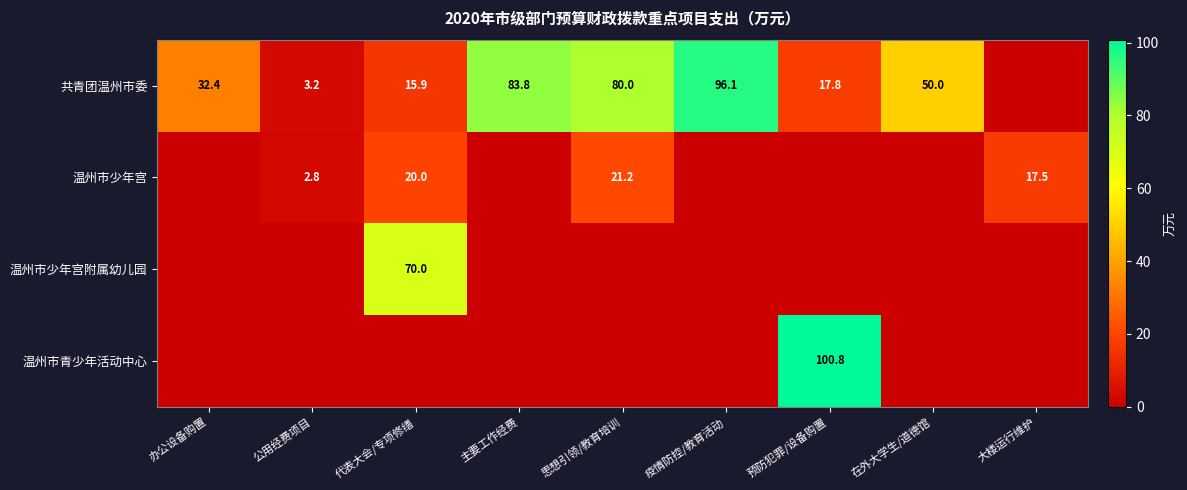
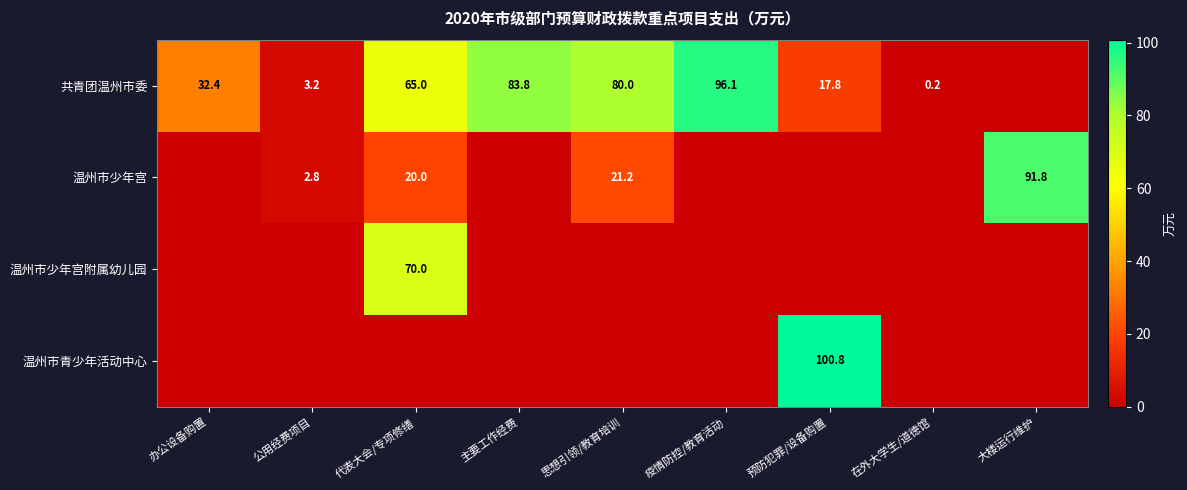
共青团温州市委, 代表大会/专项修缮: 15.9 -> 65.0
共青团温州市委, 在外大学生/道德馆: 50.0 -> 0.2
温州市少年宫, 大楼运行维护: 17.5 -> 91.8
